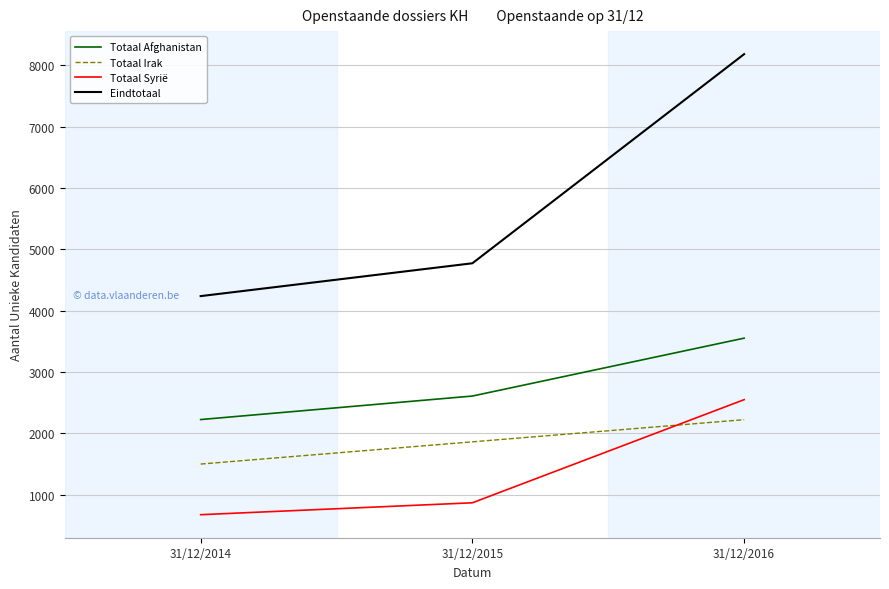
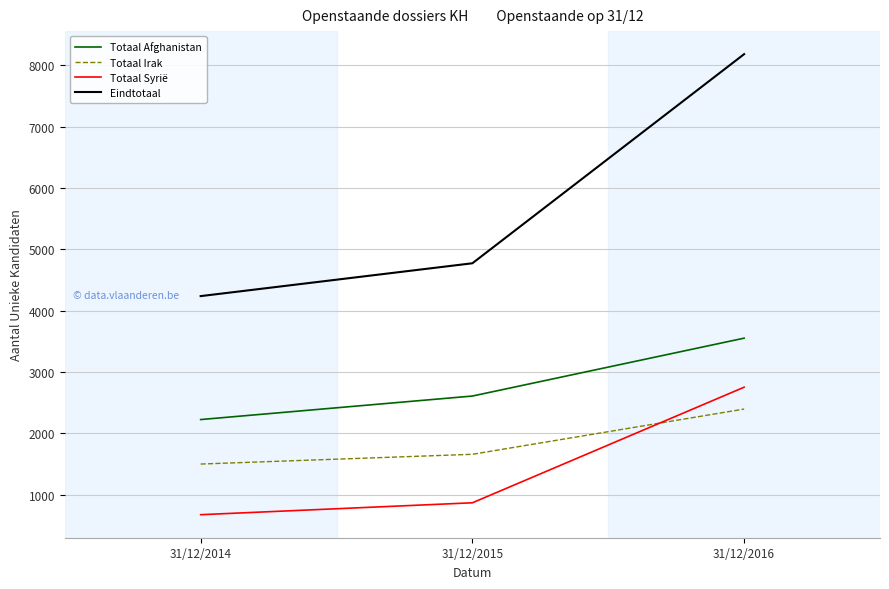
Totaal Irak, 31/12/2015: 1900 -> 1700
Totaal Irak, 31/12/2016: 2200 -> 2400
Totaal Syrië, 31/12/2016: 2600 -> 2800
